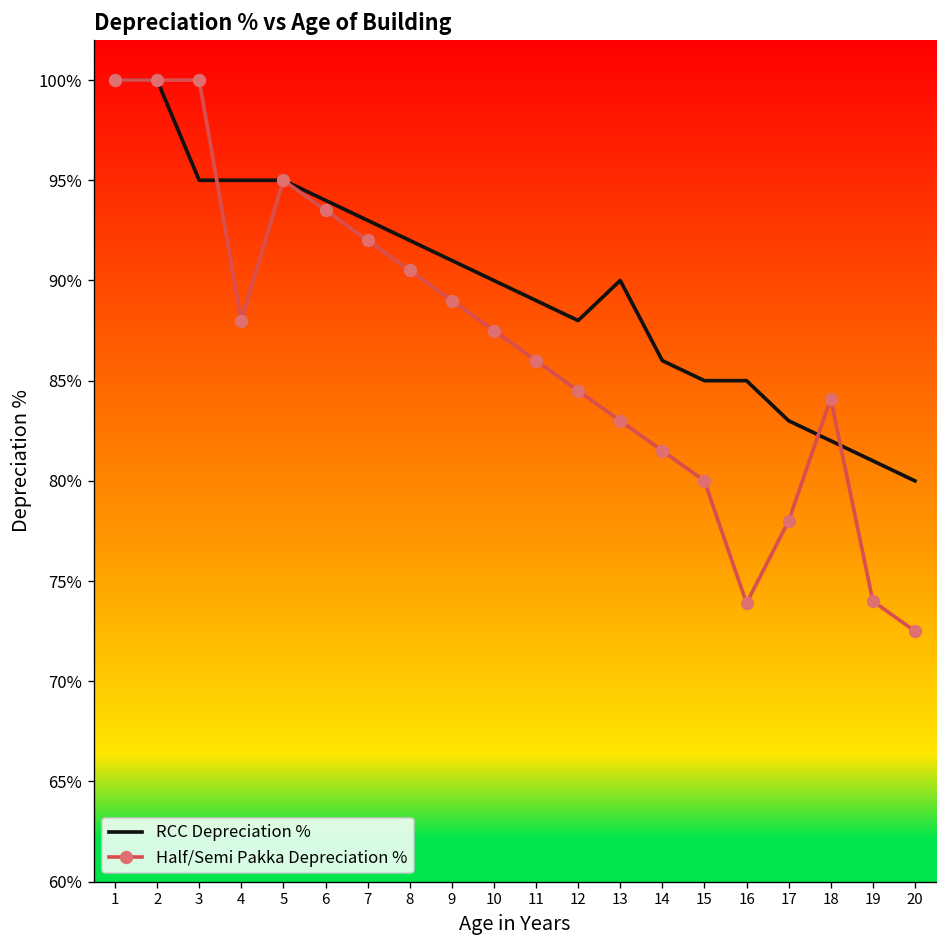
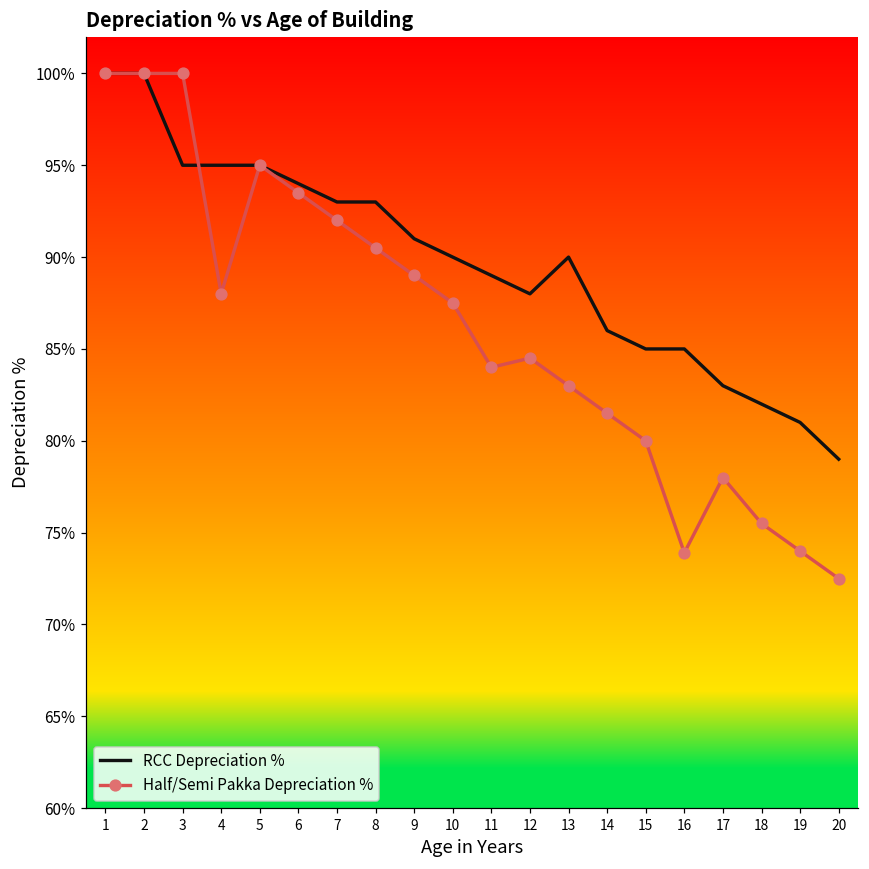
RCC Depreciation %, 8: 92% -> 93%
Half/Semi Pakka Depreciation %, 11: 86% -> 84%
Half/Semi Pakka Depreciation %, 18: 84.1% -> 75.5%
RCC Depreciation %, 20: 80% -> 79%
